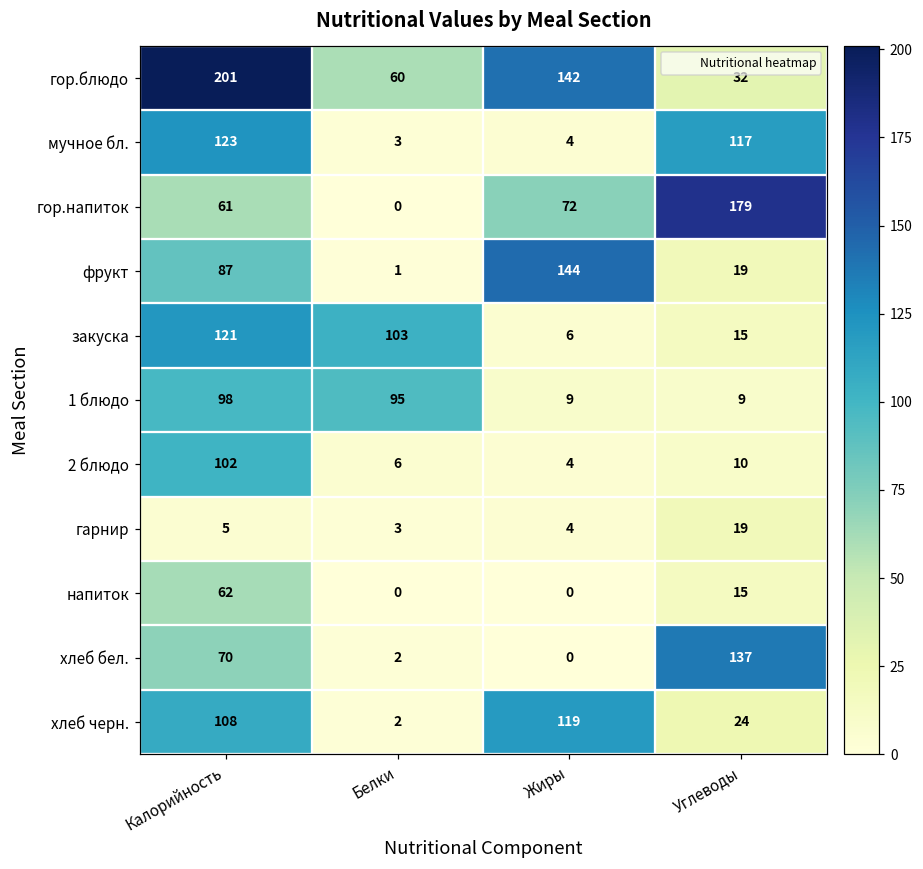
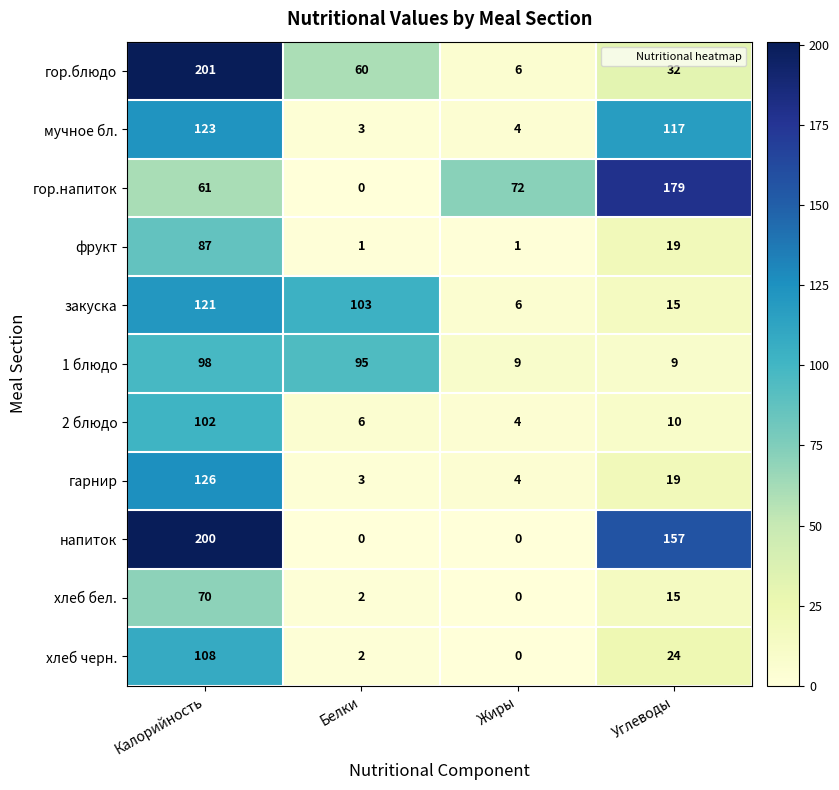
гор.блюдо, Жиры: 142 -> 6
фрукт, Жиры: 144 -> 1
гарнир, Калорийность: 5 -> 126
напиток, Калорийность: 62 -> 200
напиток, Углеводы: 15 -> 157
хлеб бел., Углеводы: 137 -> 15
хлеб черн., Жиры: 119 -> 0
